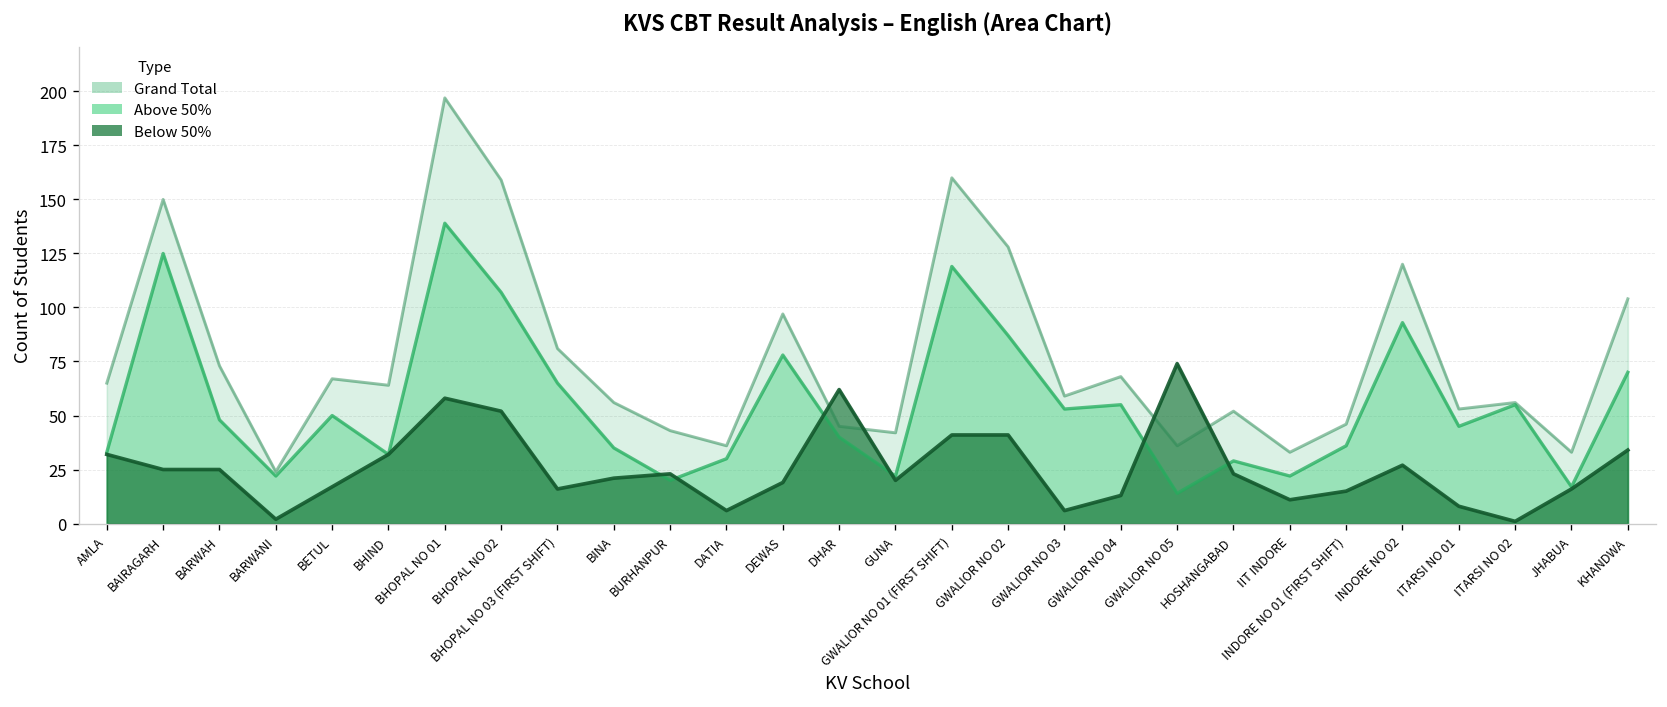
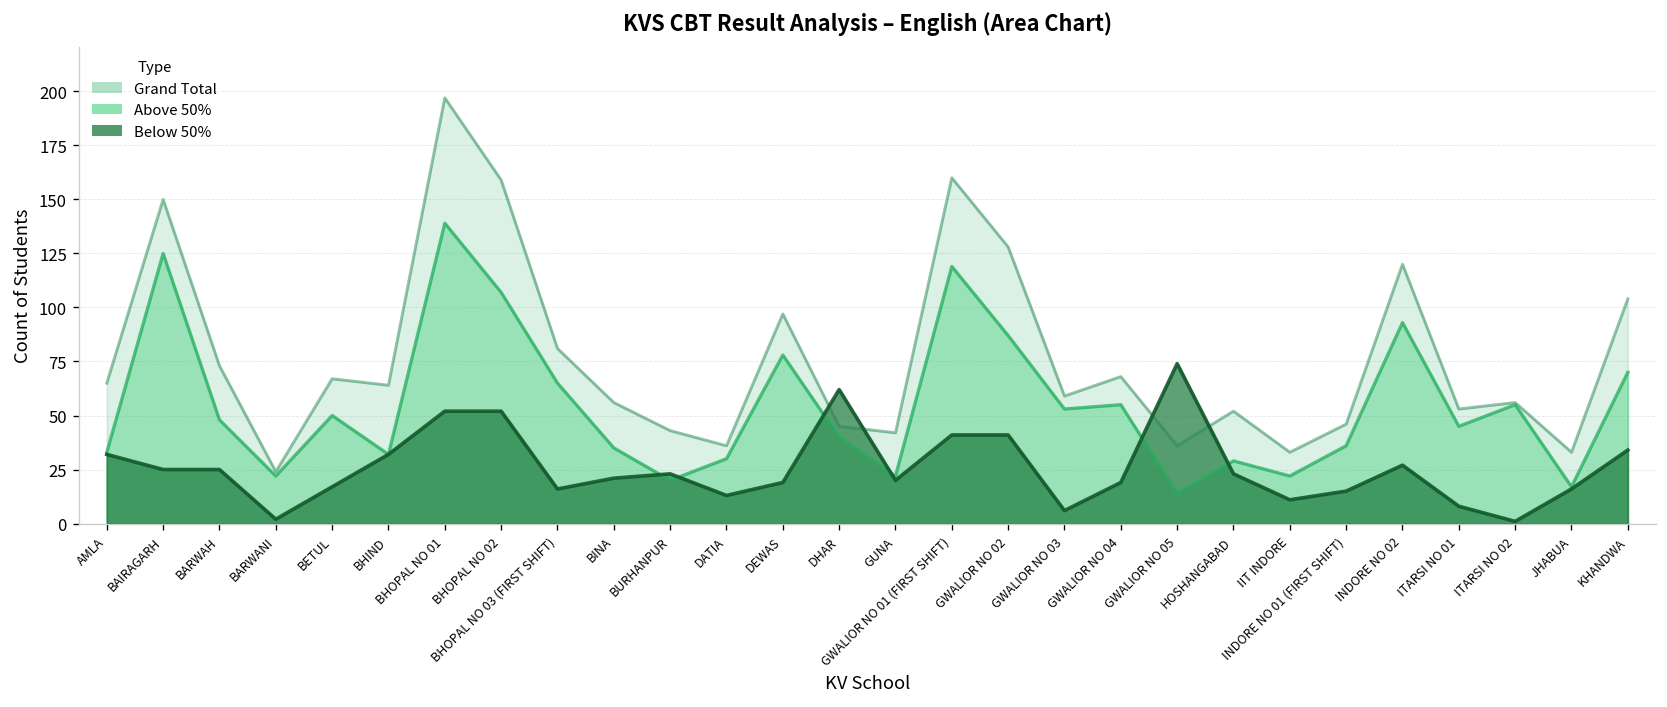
Below 50%, BHOPAL NO 01: 58 -> 52
Below 50%, DATIA: 6 -> 13
Below 50%, GWALIOR NO 04: 13 -> 19
